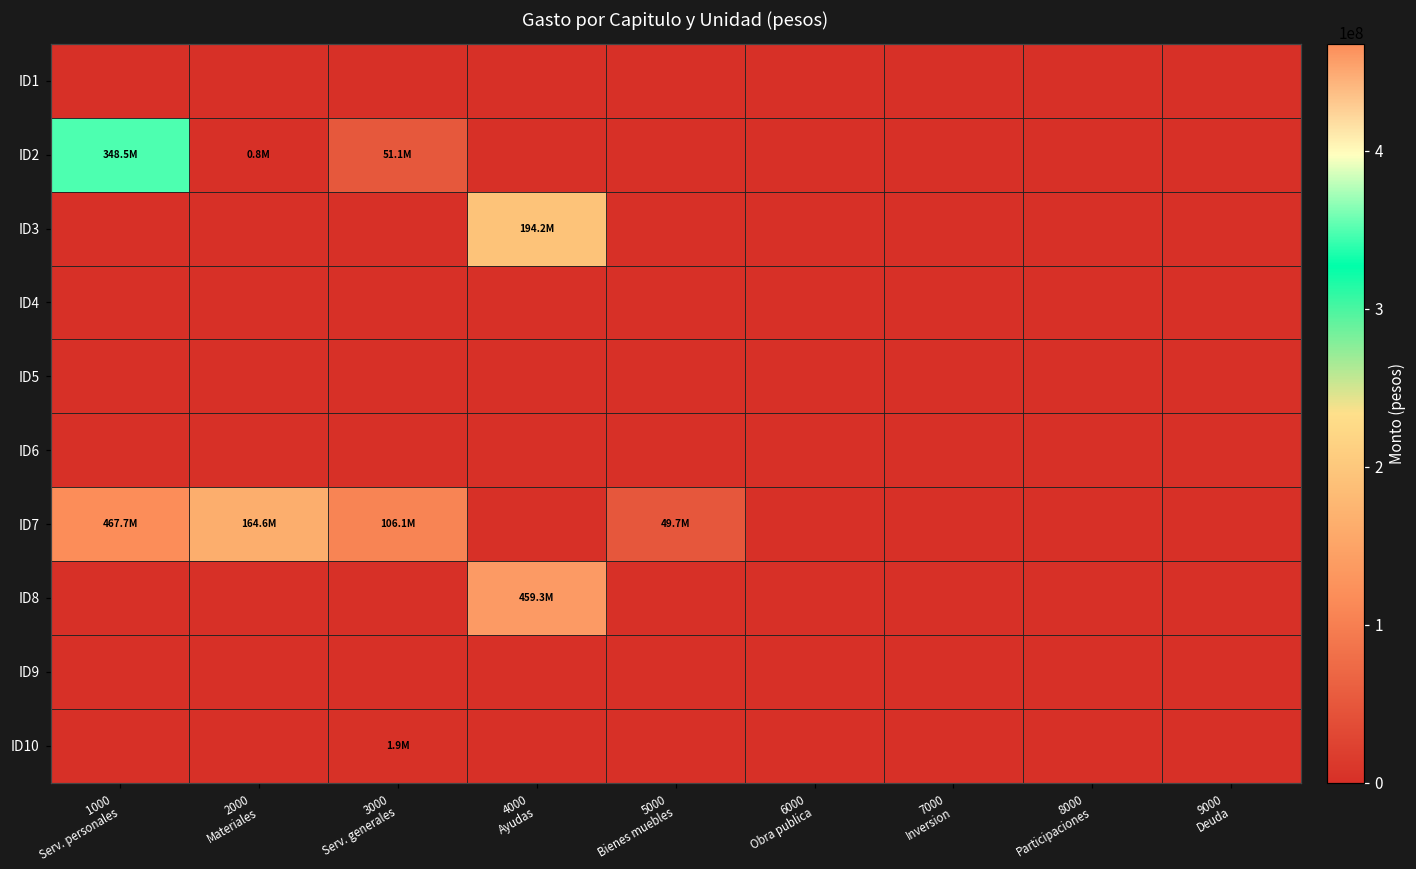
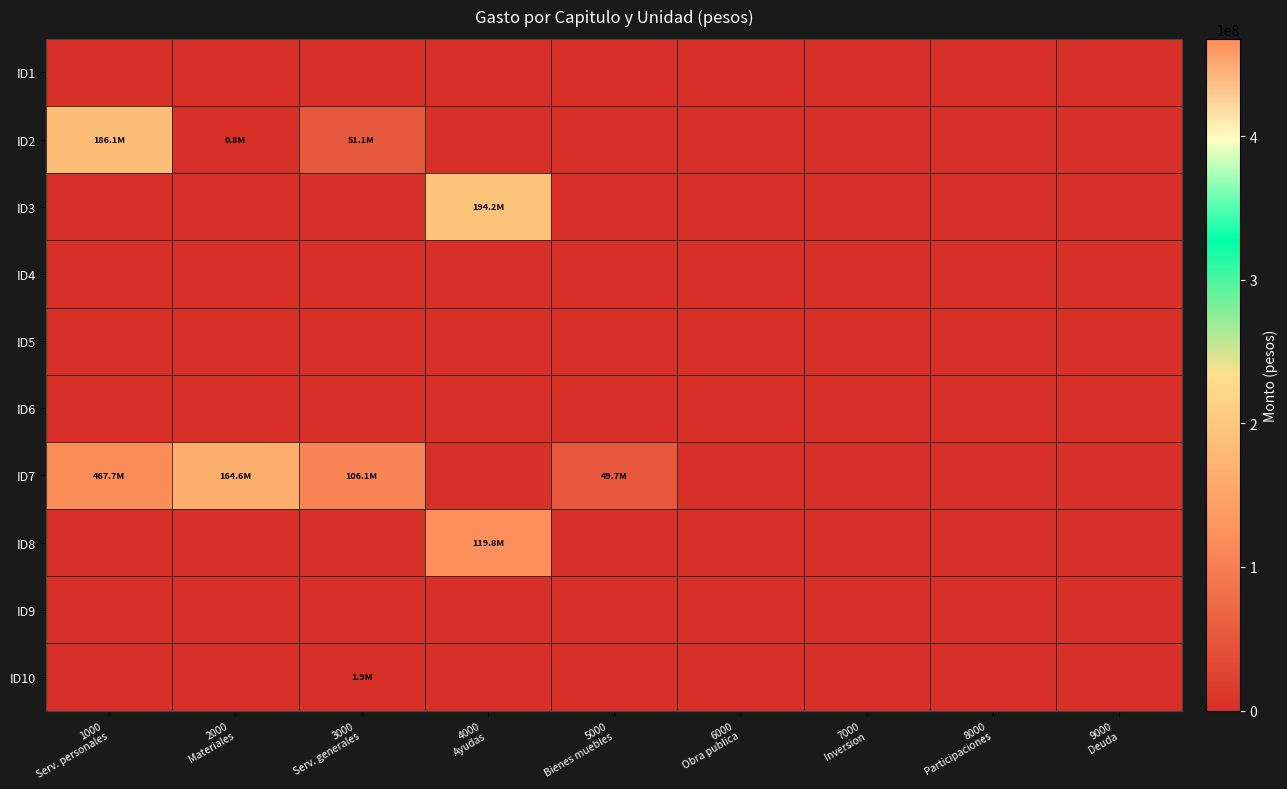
ID2, 1000 Serv. personales: 348.5M -> 186.1M
ID8, 4000 Ayudas: 459.3M -> 119.8M
